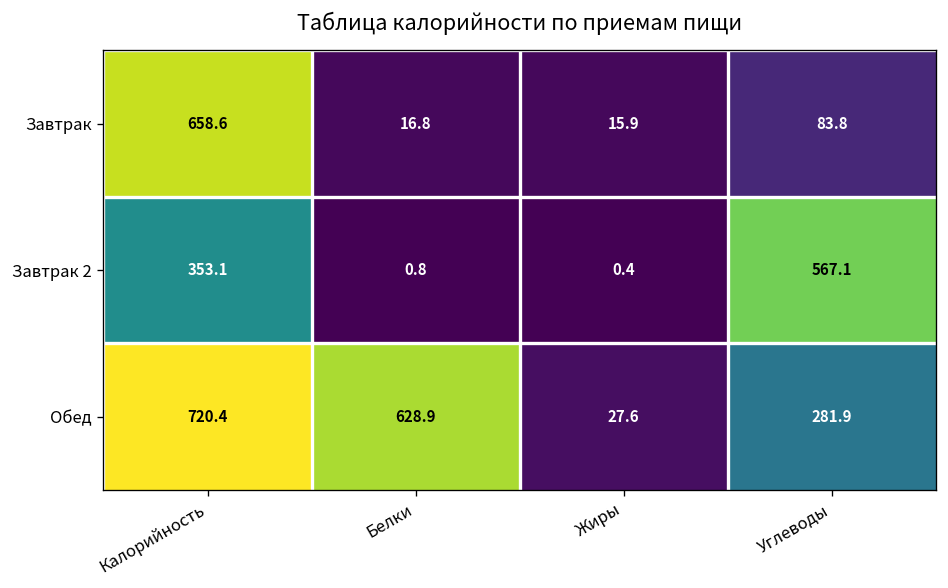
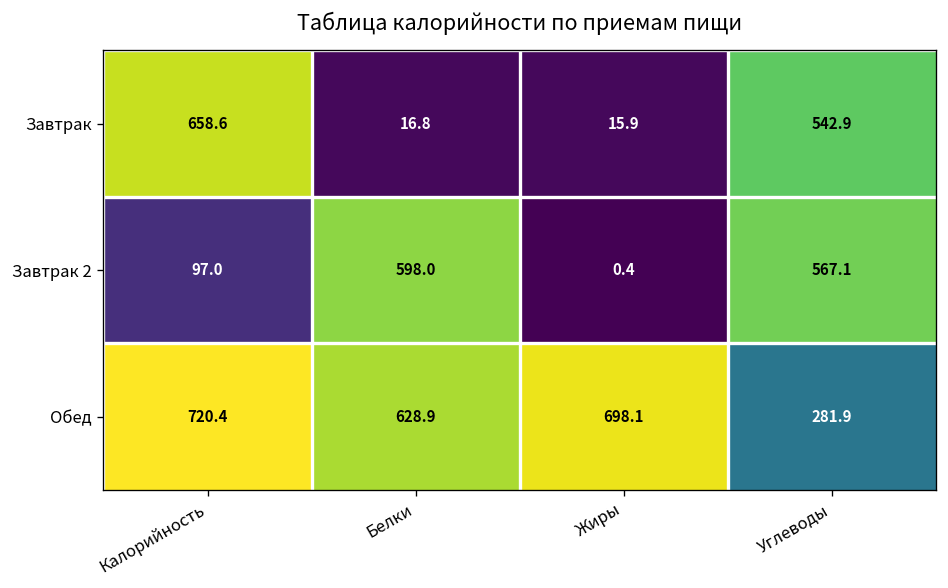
Завтрак, Углеводы: 83.8 -> 542.9
Завтрак 2, Калорийность: 353.1 -> 97.0
Завтрак 2, Белки: 0.8 -> 598.0
Обед, Жиры: 27.6 -> 698.1
